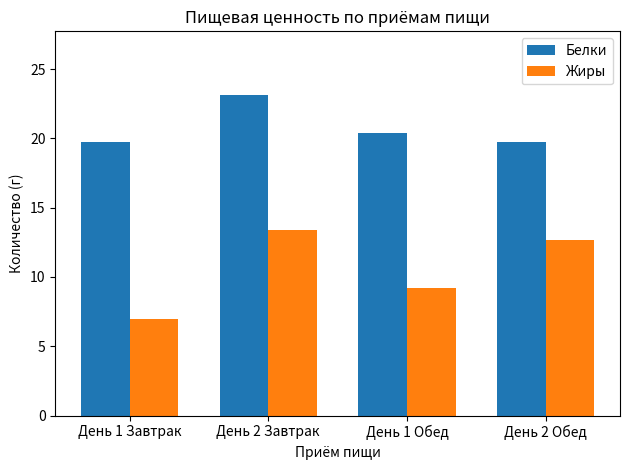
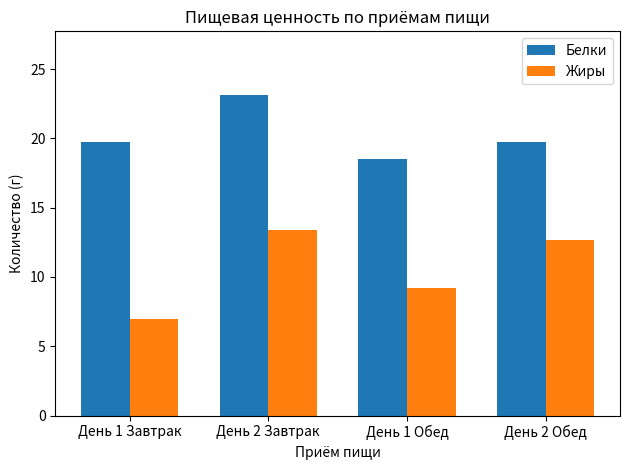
Белки, День 1 Обед: 20.4 -> 18.5
